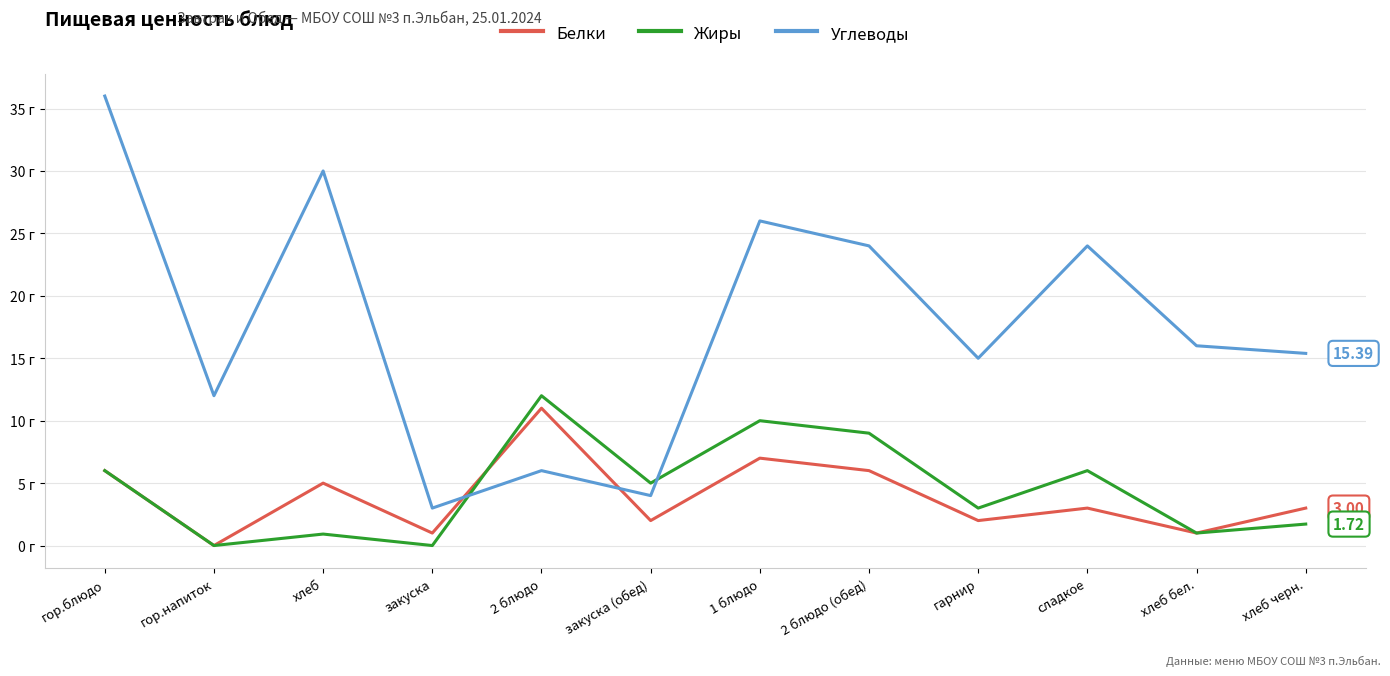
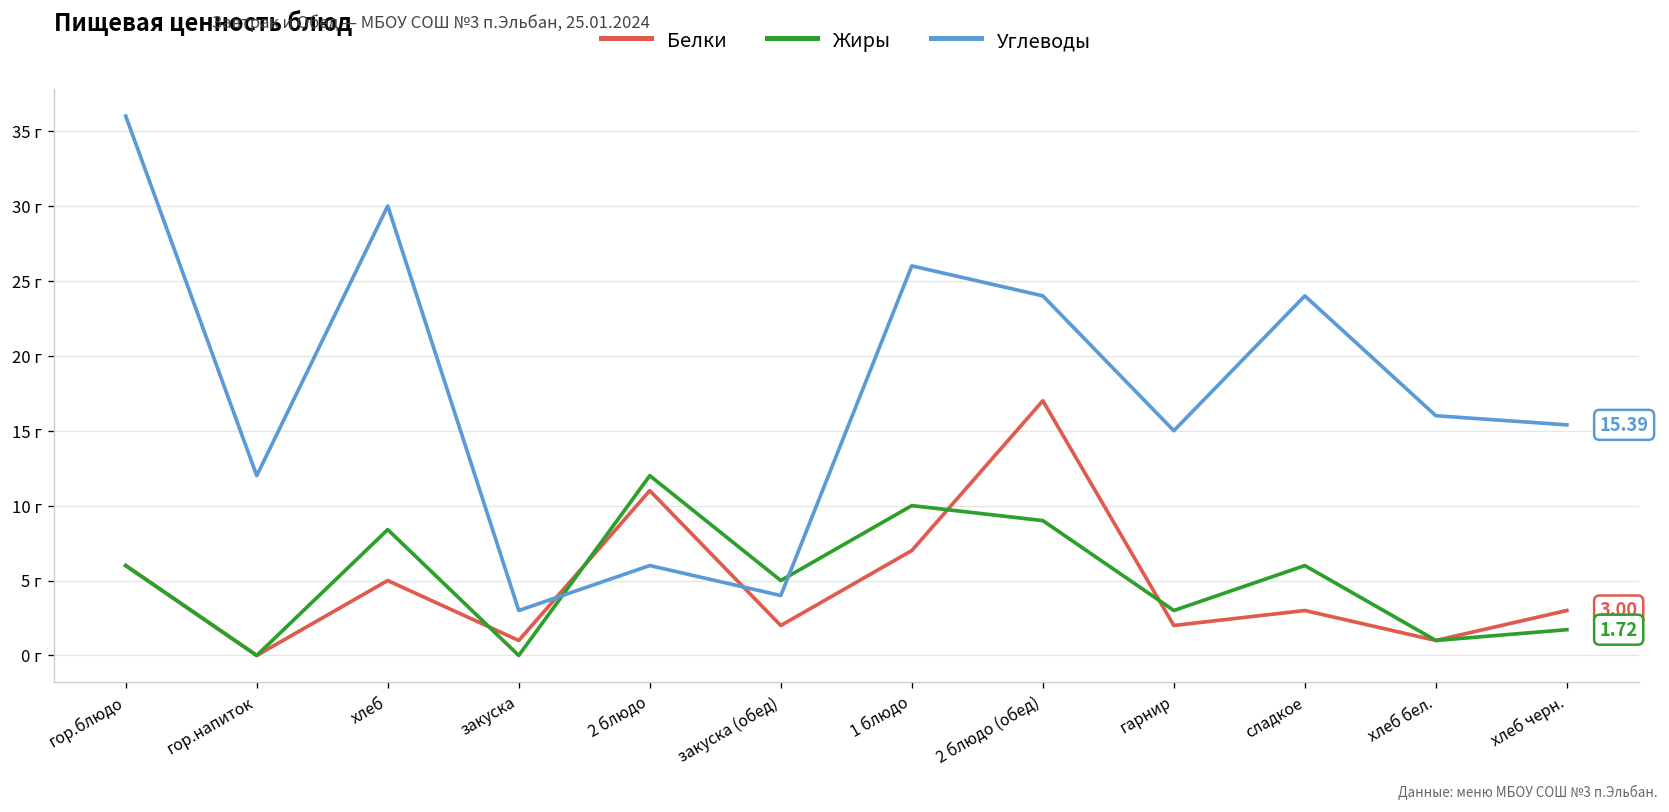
Жиры, хлеб: 0.9 г -> 8.4 г
Белки, 2 блюдо (обед): 6 г -> 17 г
